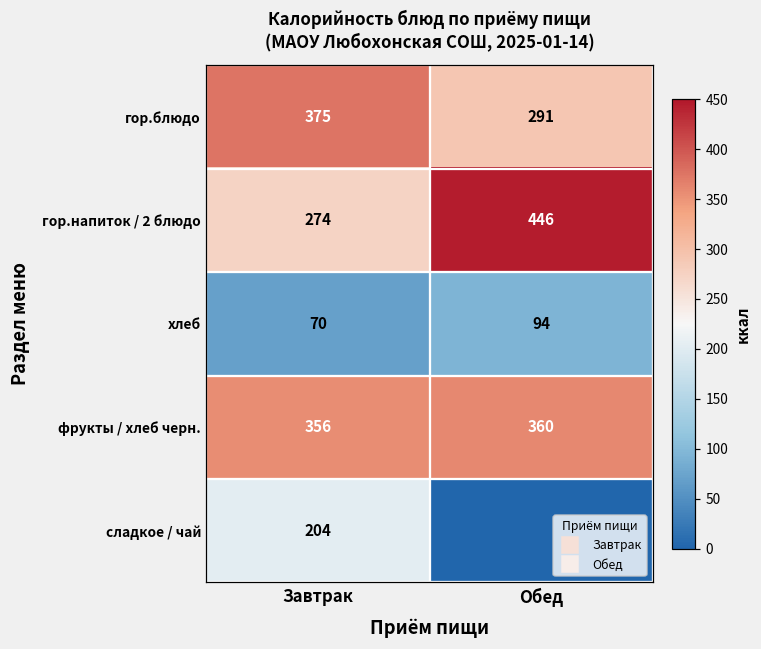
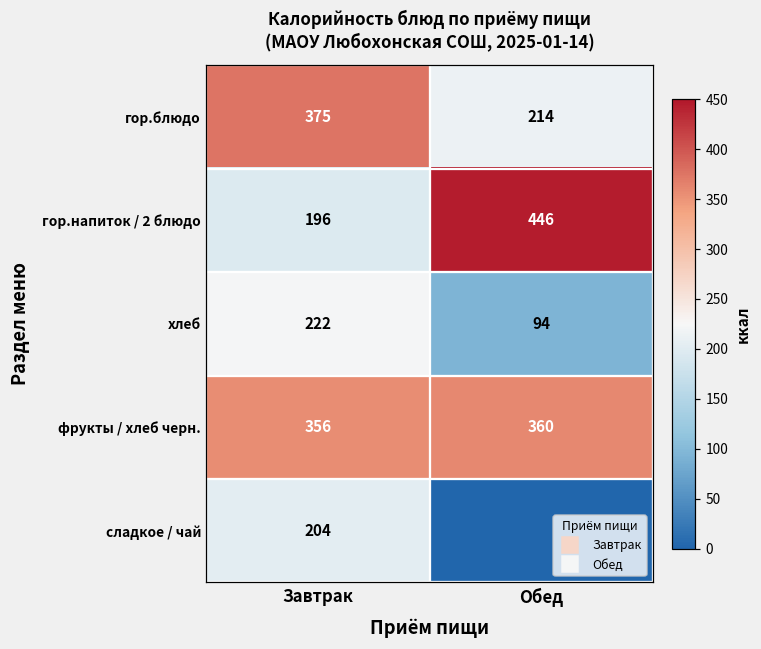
гор.блюдо, Обед: 291 -> 214
гор.напиток / 2 блюдо, Завтрак: 274 -> 196
хлеб, Завтрак: 70 -> 222
